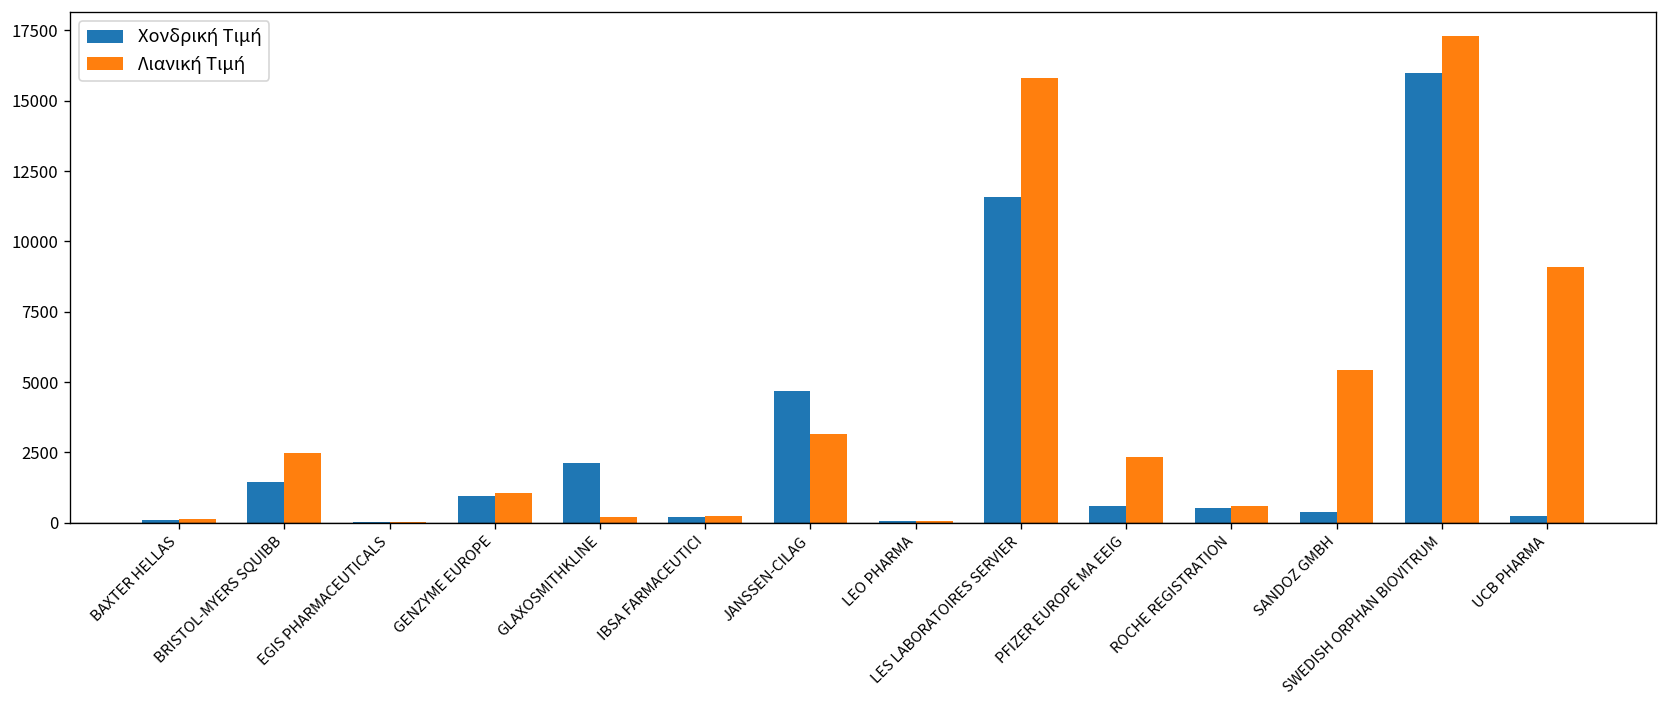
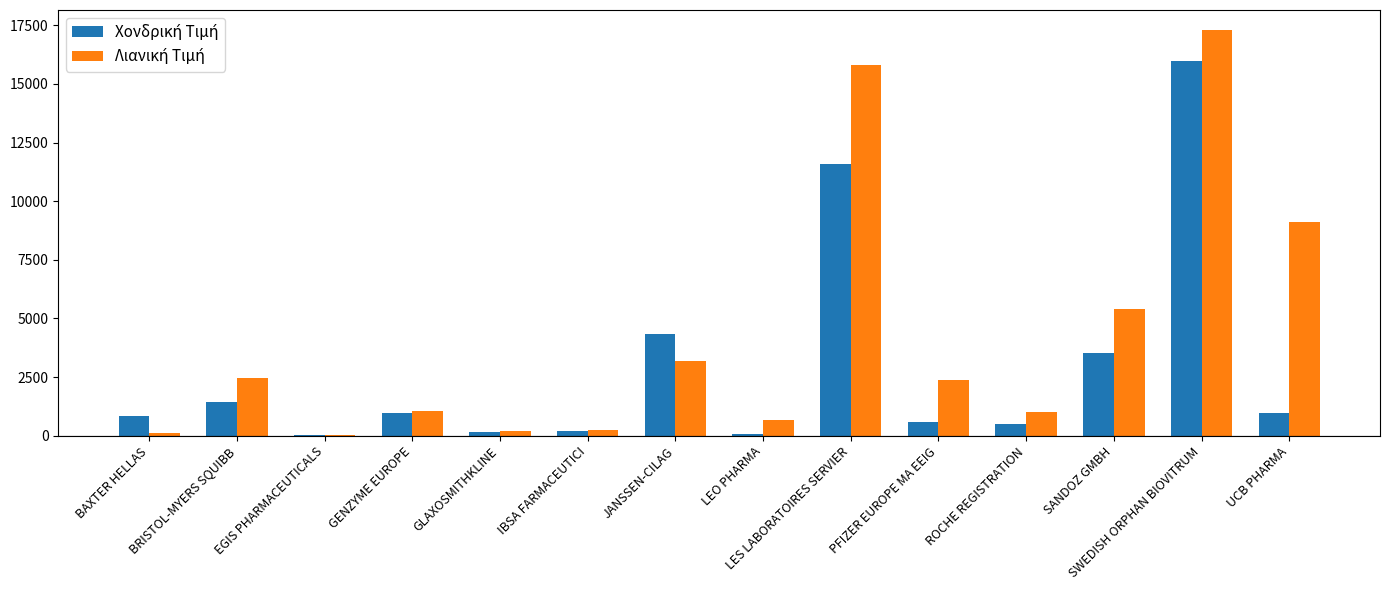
Χονδρική Τιμή, BAXTER HELLAS: 100 -> 900
Χονδρική Τιμή, GLAXOSMITHKLINE: 2100 -> 200
Χονδρική Τιμή, JANSSEN-CILAG: 4700 -> 4300
Λιανική Τιμή, LEO PHARMA: 100 -> 700
Λιανική Τιμή, ROCHE REGISTRATION: 600 -> 1000
Χονδρική Τιμή, SANDOZ GMBH: 400 -> 3500
Χονδρική Τιμή, UCB PHARMA: 200 -> 1000
